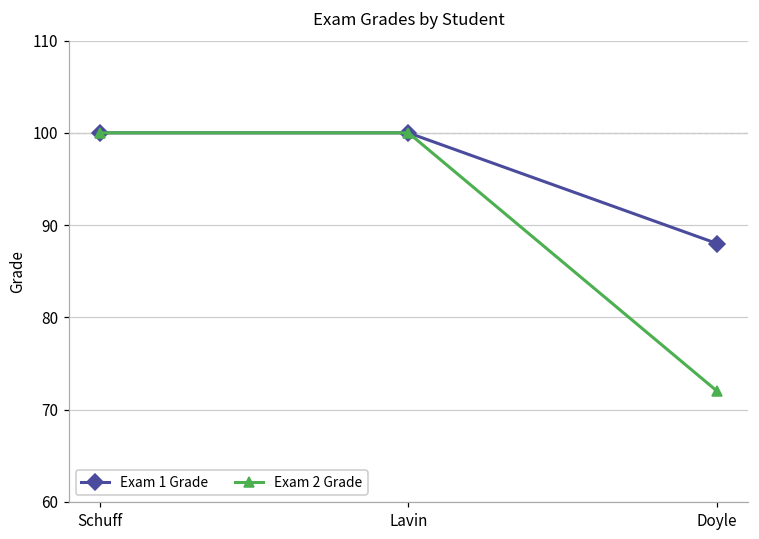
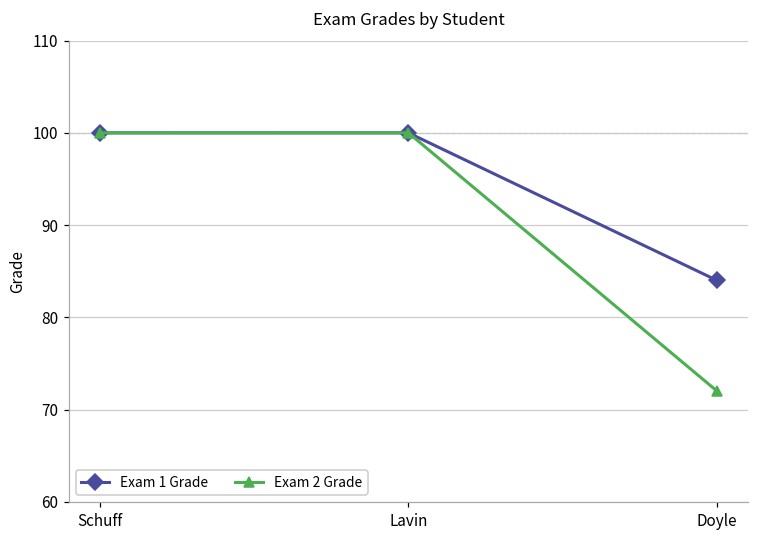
Exam 1 Grade, Doyle: 88 -> 84
